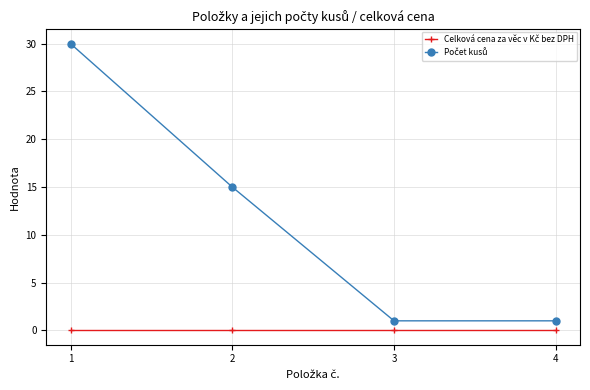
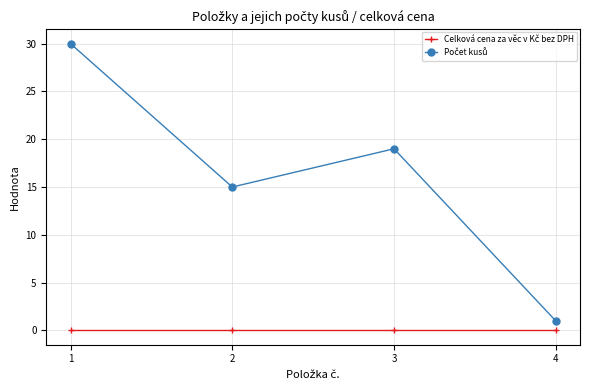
Počet kusů, 3: 1 -> 19
